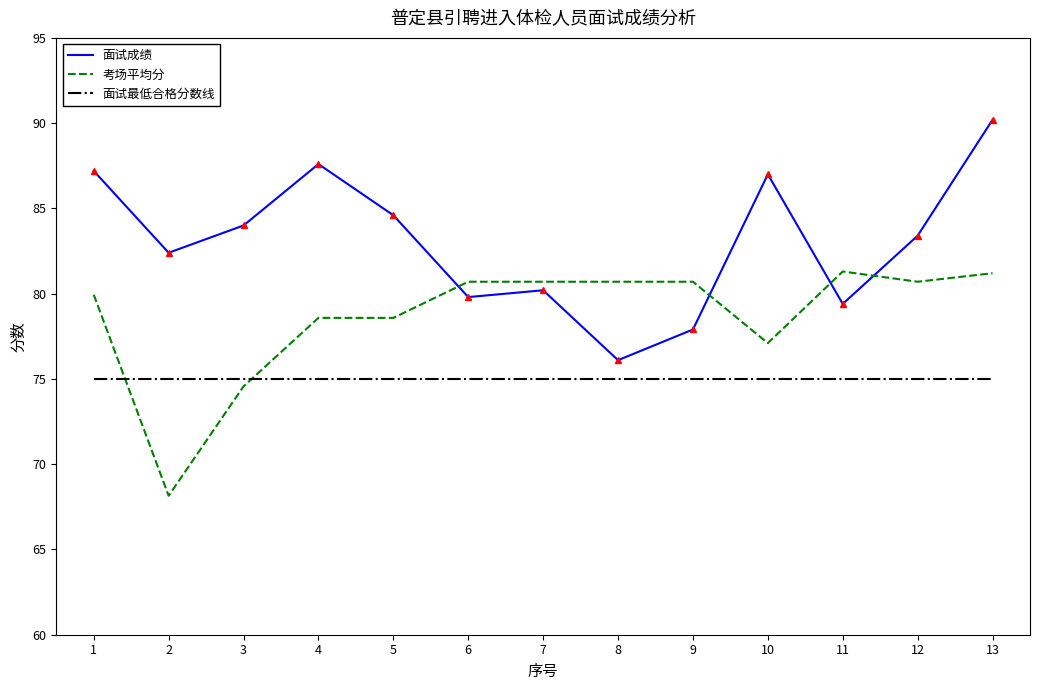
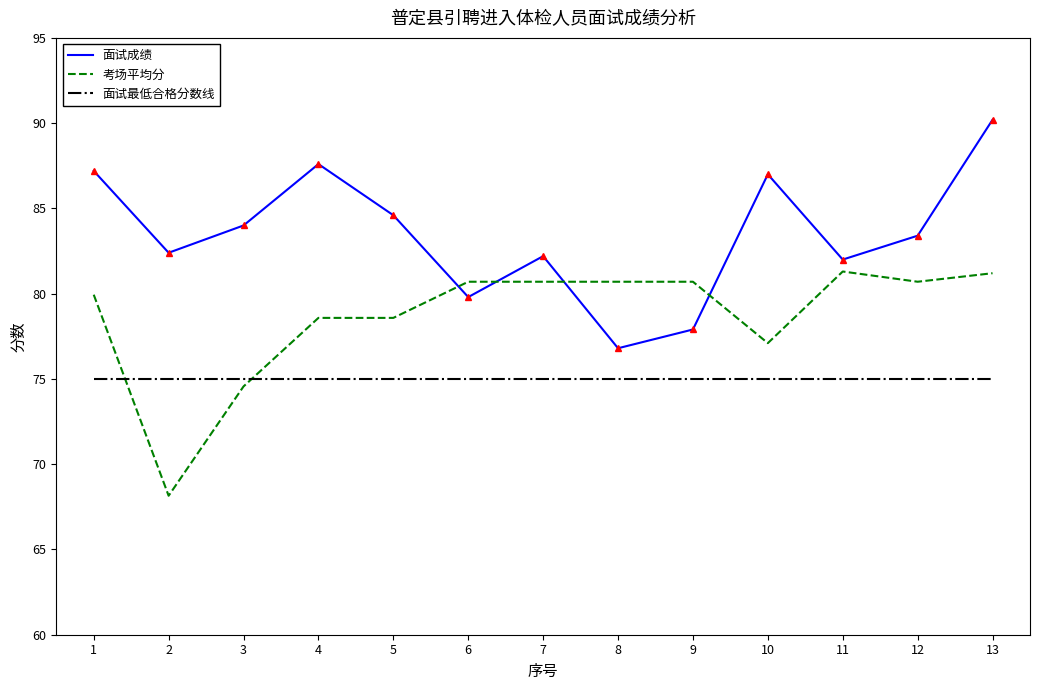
面试成绩, 7: 80.2 -> 82.2
面试成绩, 8: 76.1 -> 76.8
面试成绩, 11: 79.4 -> 82.0
